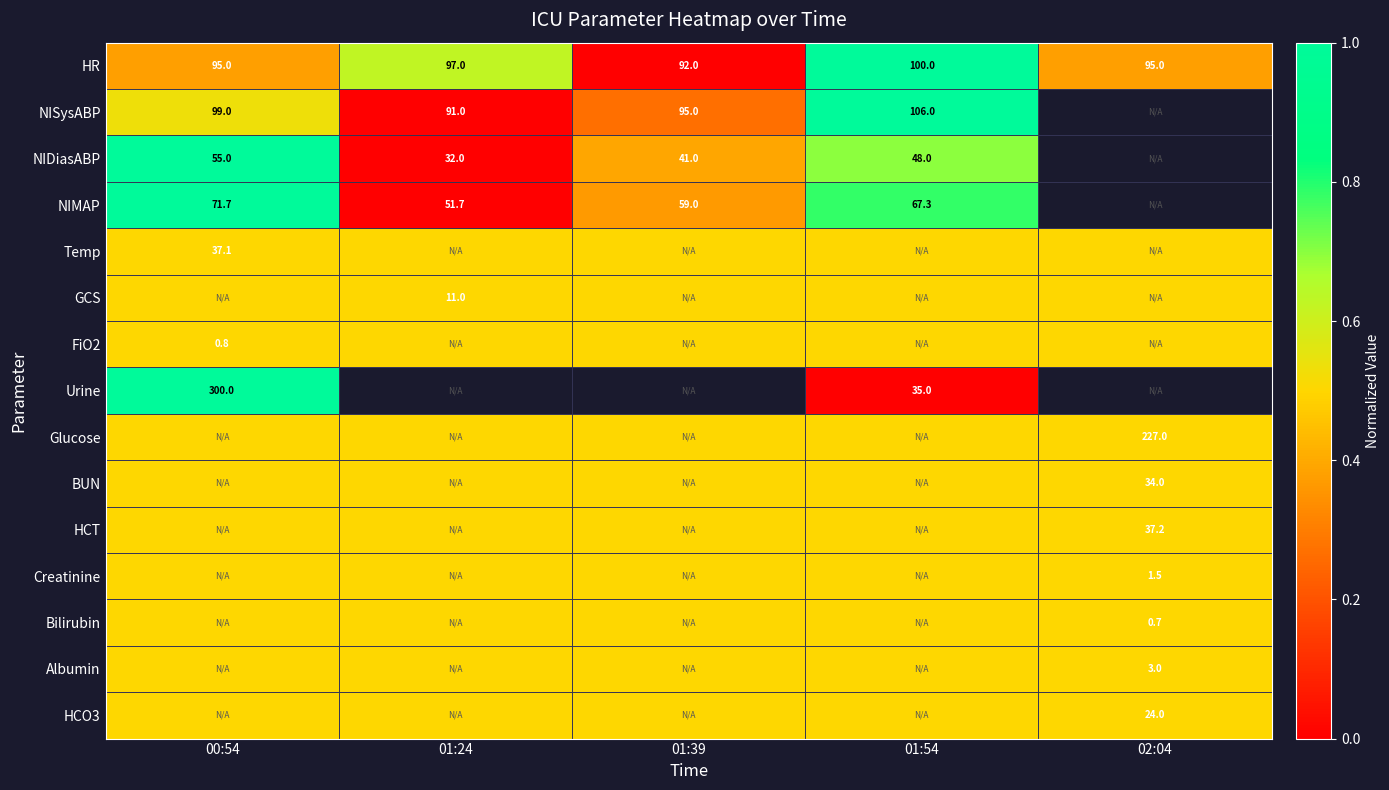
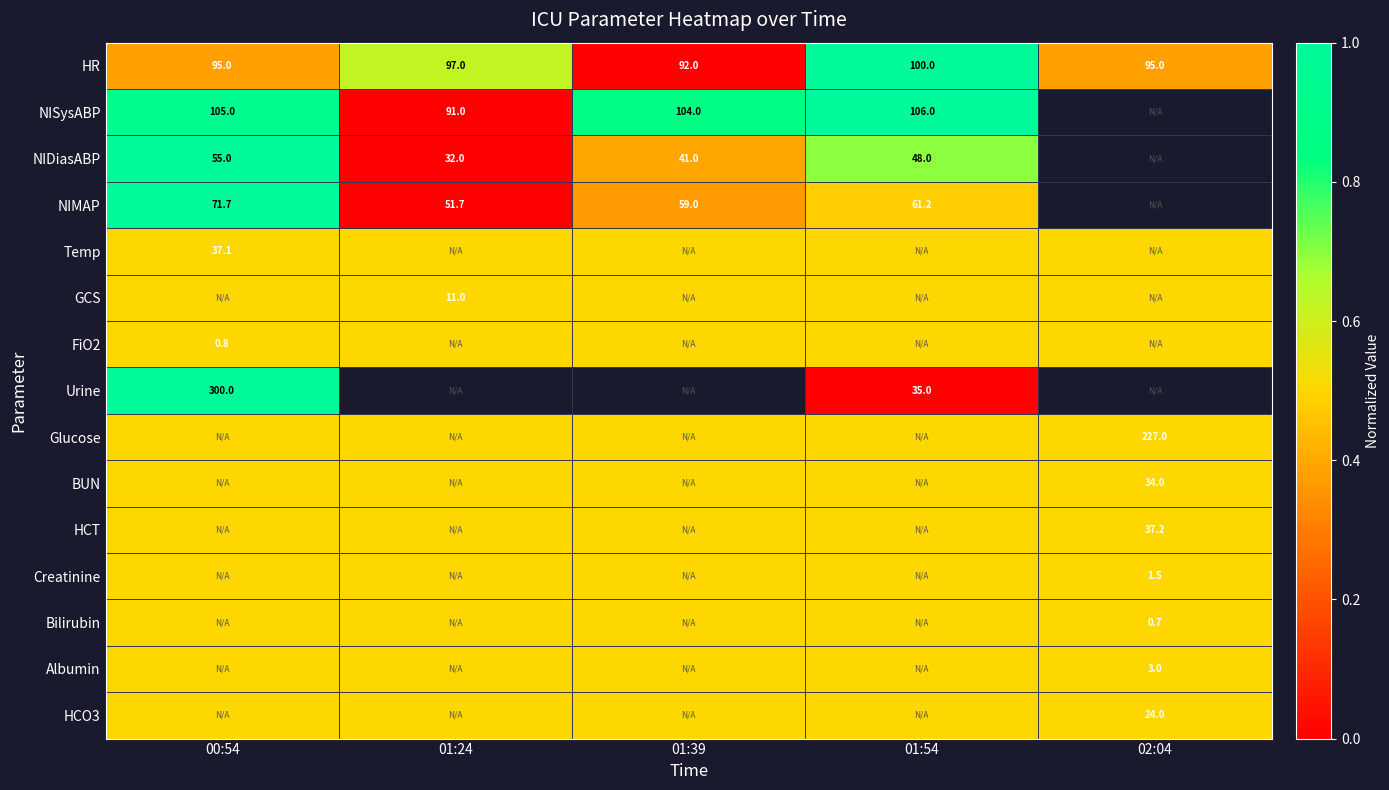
NISysABP, 00:54: 99.0 -> 105.0
NISysABP, 01:39: 95.0 -> 104.0
NIMAP, 01:54: 67.3 -> 61.2
